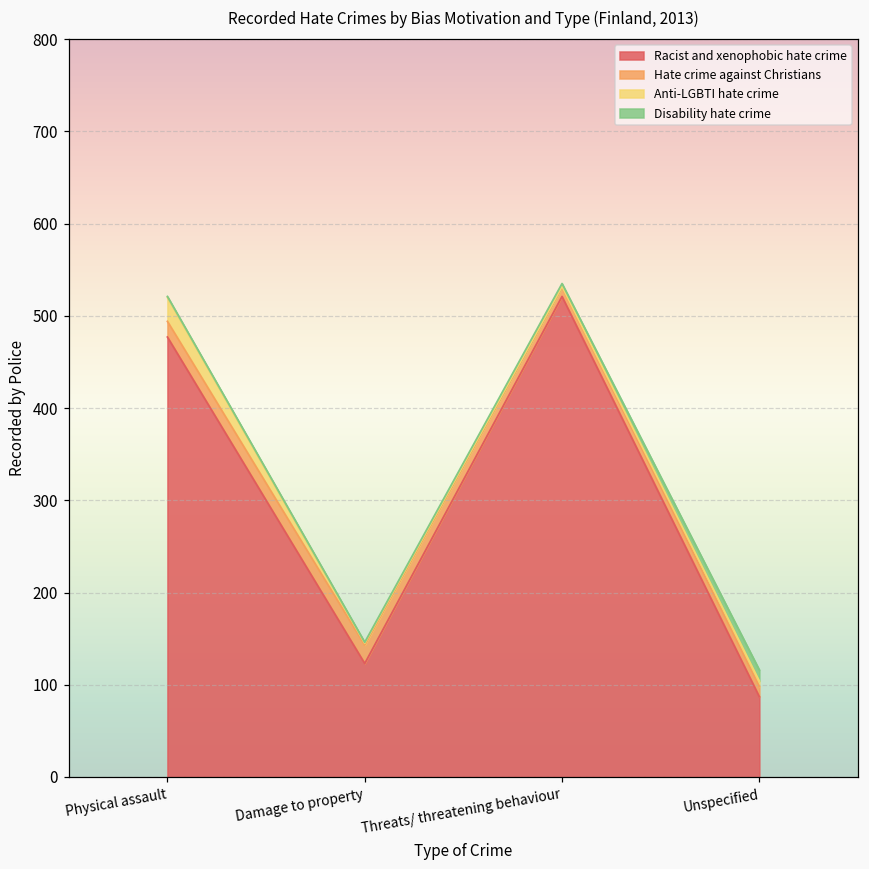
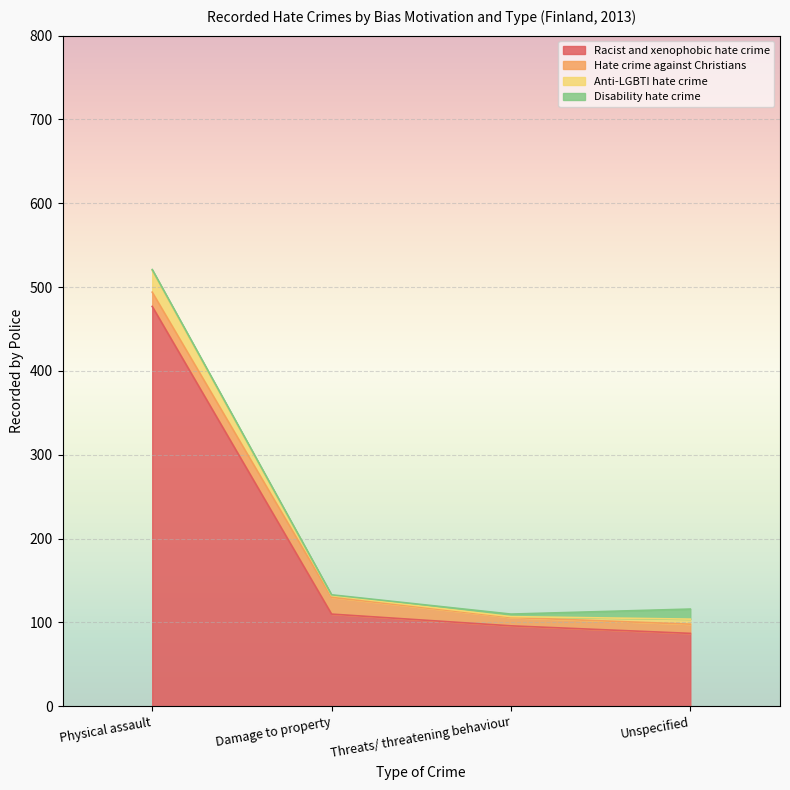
Racist and xenophobic hate crime, Damage to property: 120 -> 110
Racist and xenophobic hate crime, Threats/ threatening behaviour: 520 -> 100
